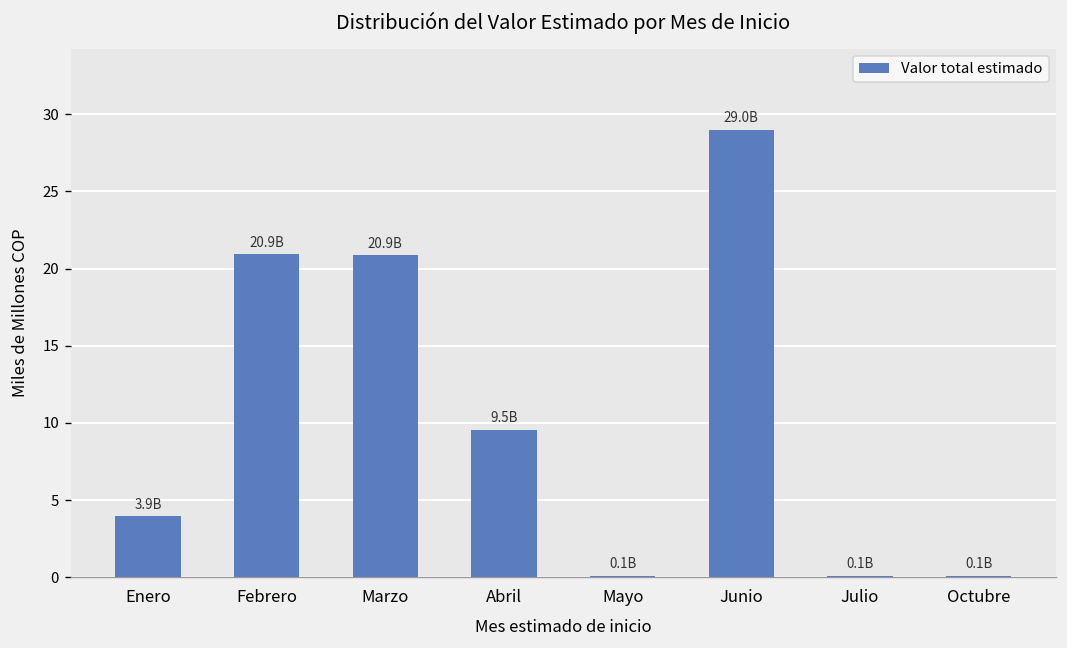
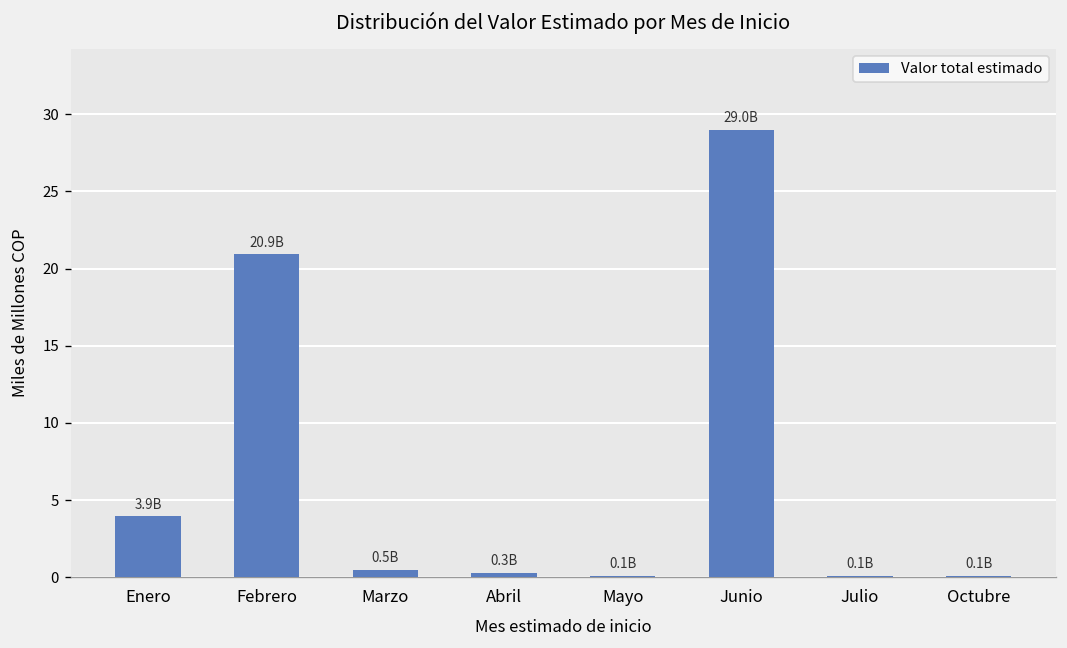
Marzo: 20.9B -> 0.5B
Abril: 9.5B -> 0.3B
